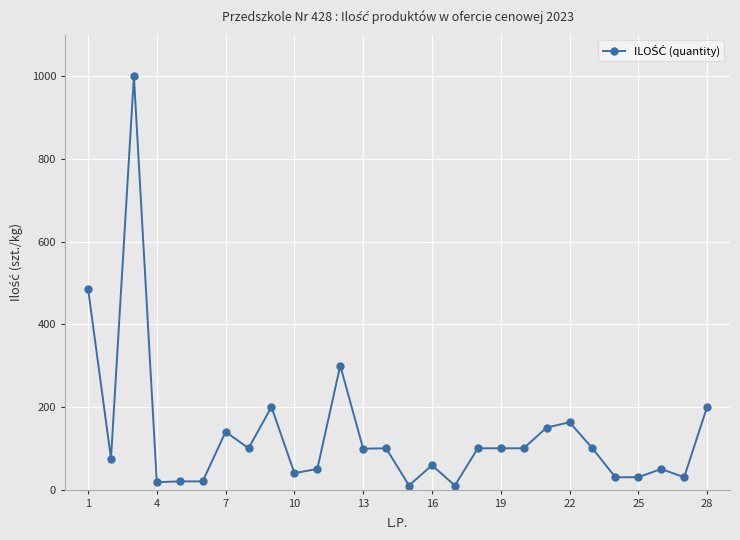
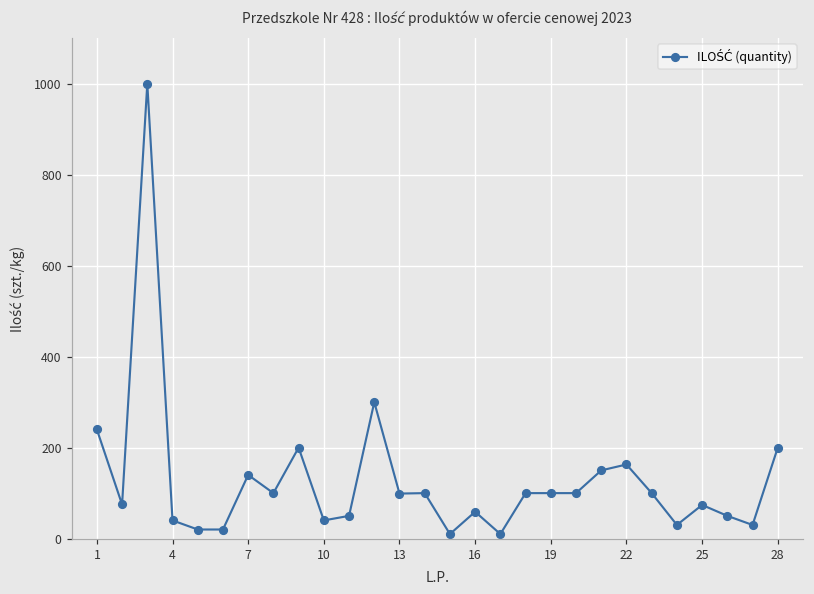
1: 490 -> 240
4: 20 -> 40
25: 30 -> 70
